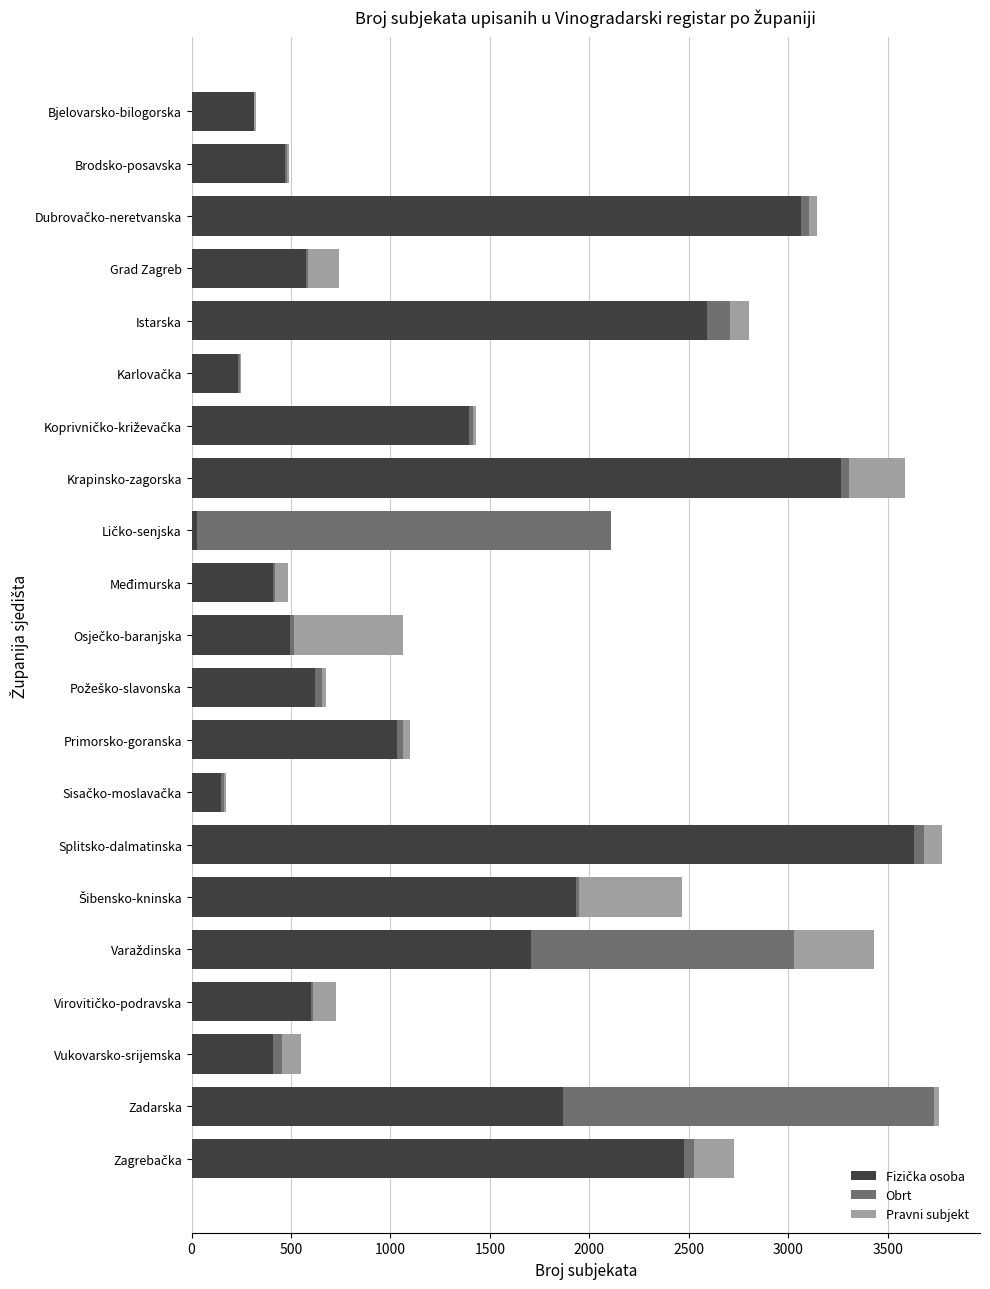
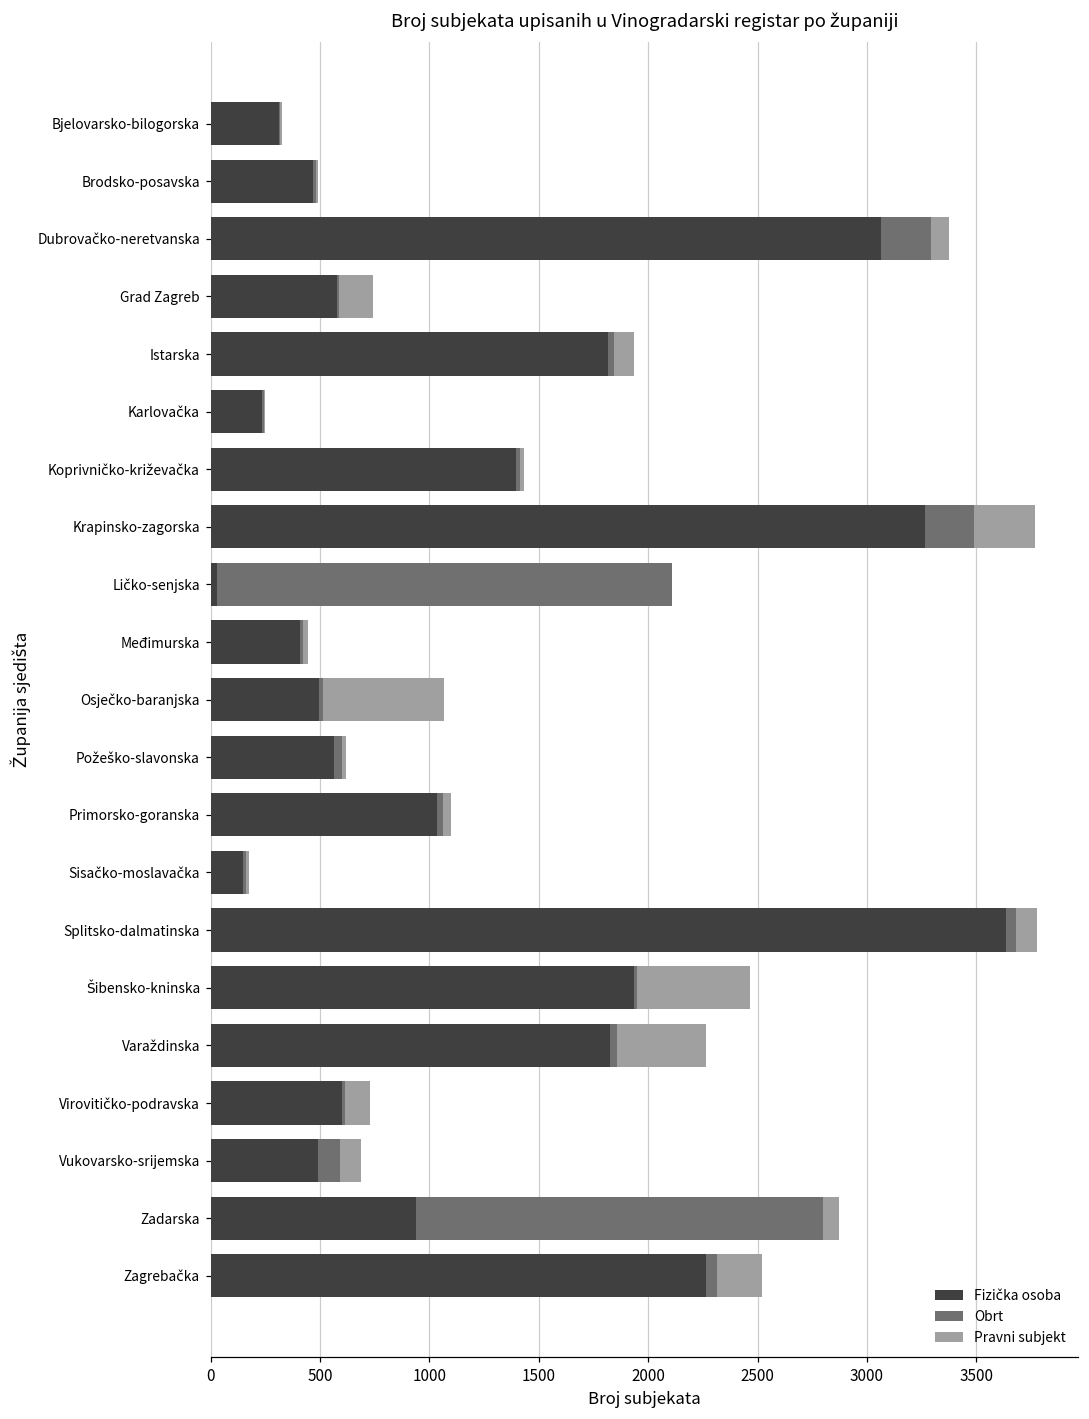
Obrt, Dubrovačko-neretvanska: 40 -> 230
Pravni subjekt, Dubrovačko-neretvanska: 40 -> 80
Fizička osoba, Istarska: 2590 -> 1820
Obrt, Istarska: 110 -> 30
Obrt, Krapinsko-zagorska: 40 -> 220
Pravni subjekt, Međimurska: 70 -> 30
Fizička osoba, Požeško-slavonska: 620 -> 570
Fizička osoba, Varaždinska: 1710 -> 1830
Obrt, Varaždinska: 1320 -> 30
Fizička osoba, Vukovarsko-srijemska: 410 -> 490
Obrt, Vukovarsko-srijemska: 50 -> 100
Fizička osoba, Zadarska: 1870 -> 940
Pravni subjekt, Zadarska: 30 -> 70
Fizička osoba, Zagrebačka: 2480 -> 2270
